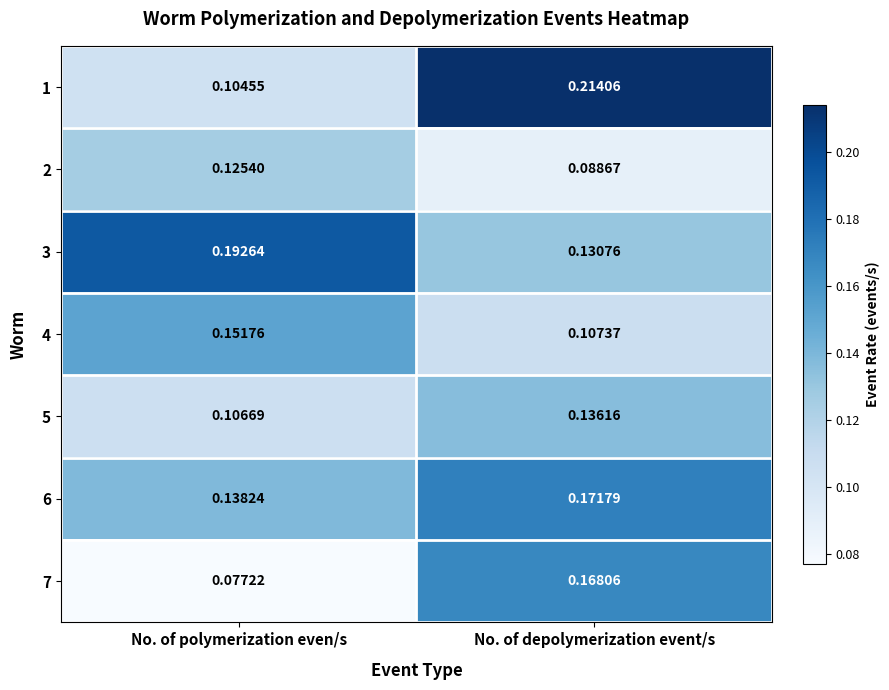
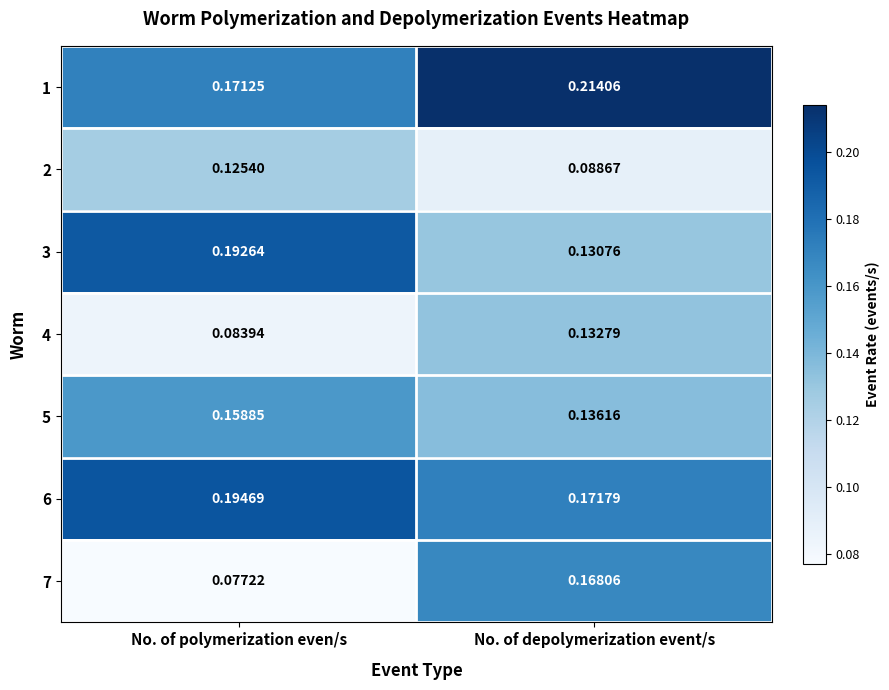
1, No. of polymerization even/s: 0.10455 -> 0.17125
4, No. of polymerization even/s: 0.15176 -> 0.08394
4, No. of depolymerization event/s: 0.10737 -> 0.13279
5, No. of polymerization even/s: 0.10669 -> 0.15885
6, No. of polymerization even/s: 0.13824 -> 0.19469
